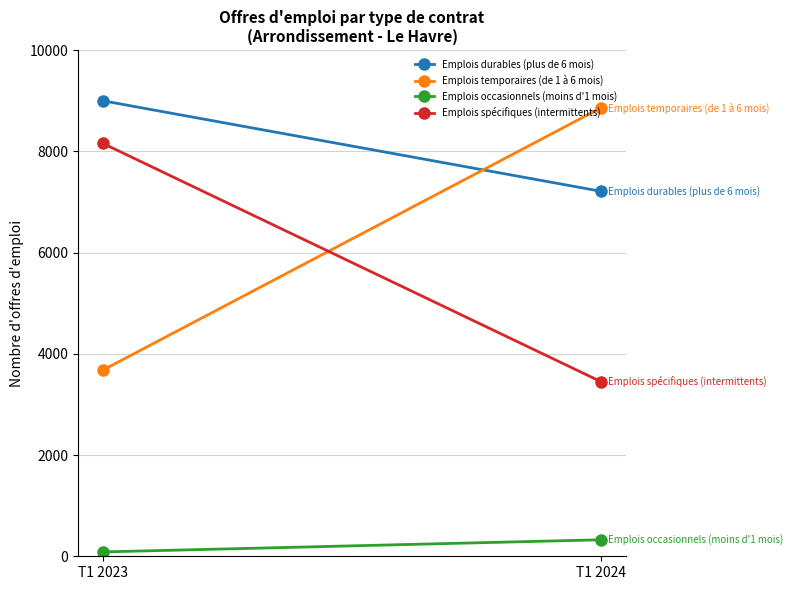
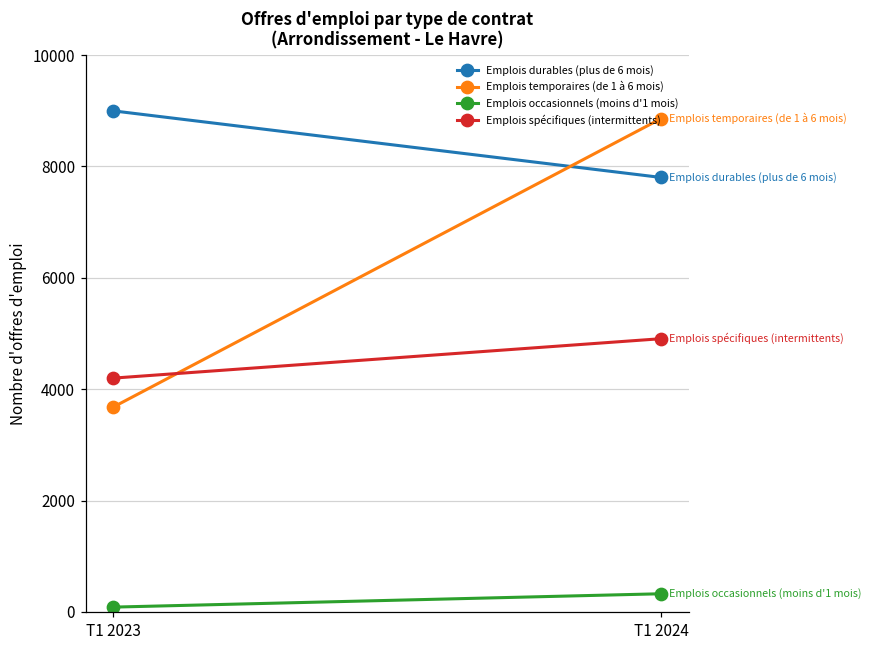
Emplois spécifiques (intermittents), T1 2023: 8200 -> 4200
Emplois durables (plus de 6 mois), T1 2024: 7200 -> 7800
Emplois spécifiques (intermittents), T1 2024: 3400 -> 4900
